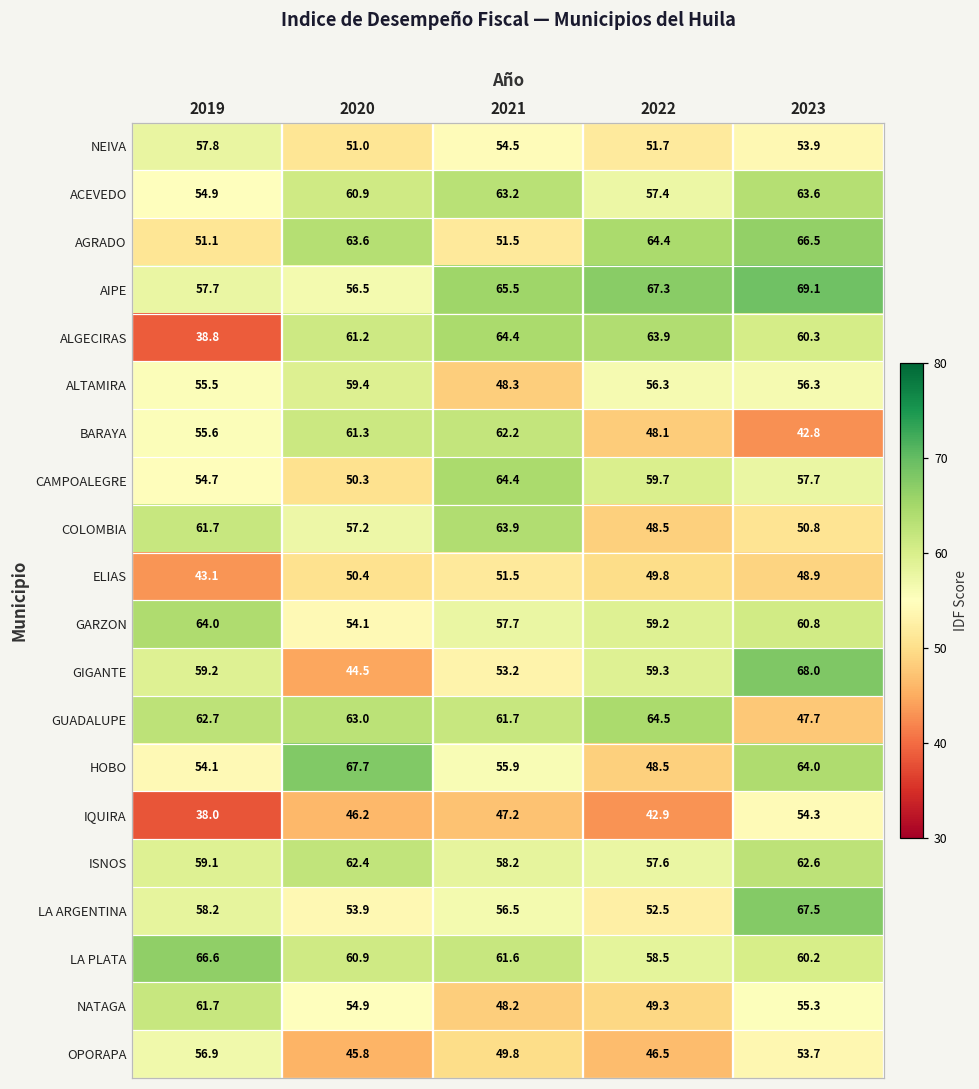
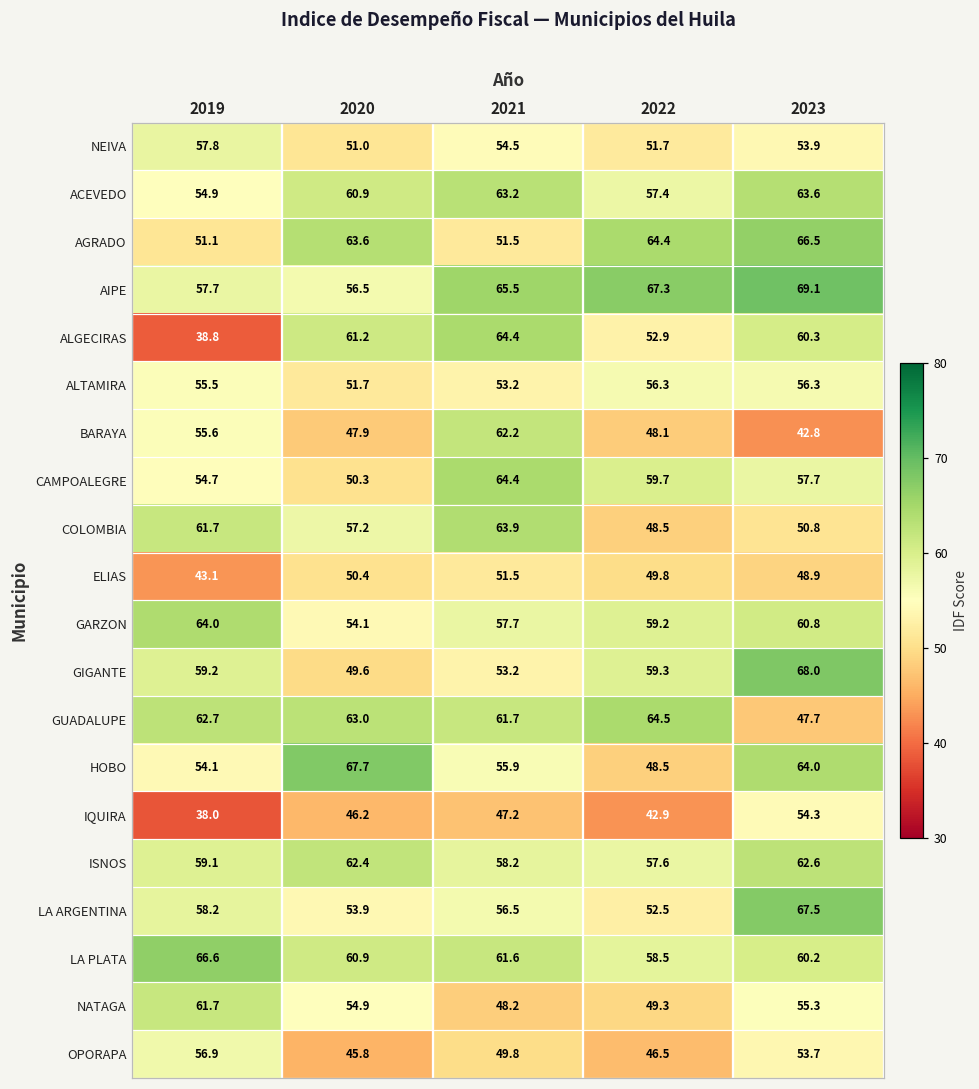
ALGECIRAS, 2022: 63.9 -> 52.9
ALTAMIRA, 2020: 59.4 -> 51.7
ALTAMIRA, 2021: 48.3 -> 53.2
BARAYA, 2020: 61.3 -> 47.9
GIGANTE, 2020: 44.5 -> 49.6
